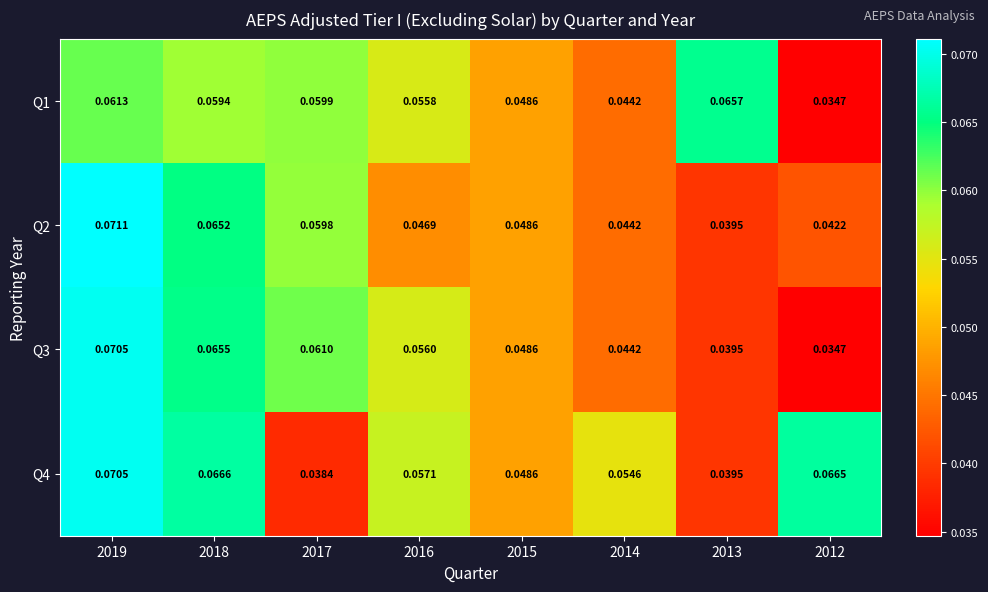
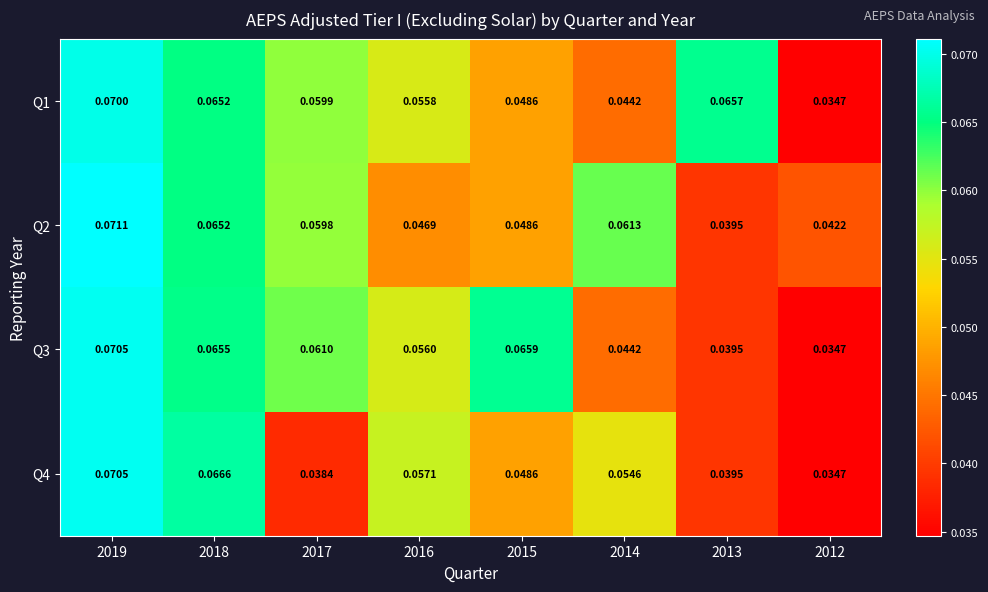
Q1, 2019: 0.0613 -> 0.0700
Q1, 2018: 0.0594 -> 0.0652
Q2, 2014: 0.0442 -> 0.0613
Q3, 2015: 0.0486 -> 0.0659
Q4, 2012: 0.0665 -> 0.0347
